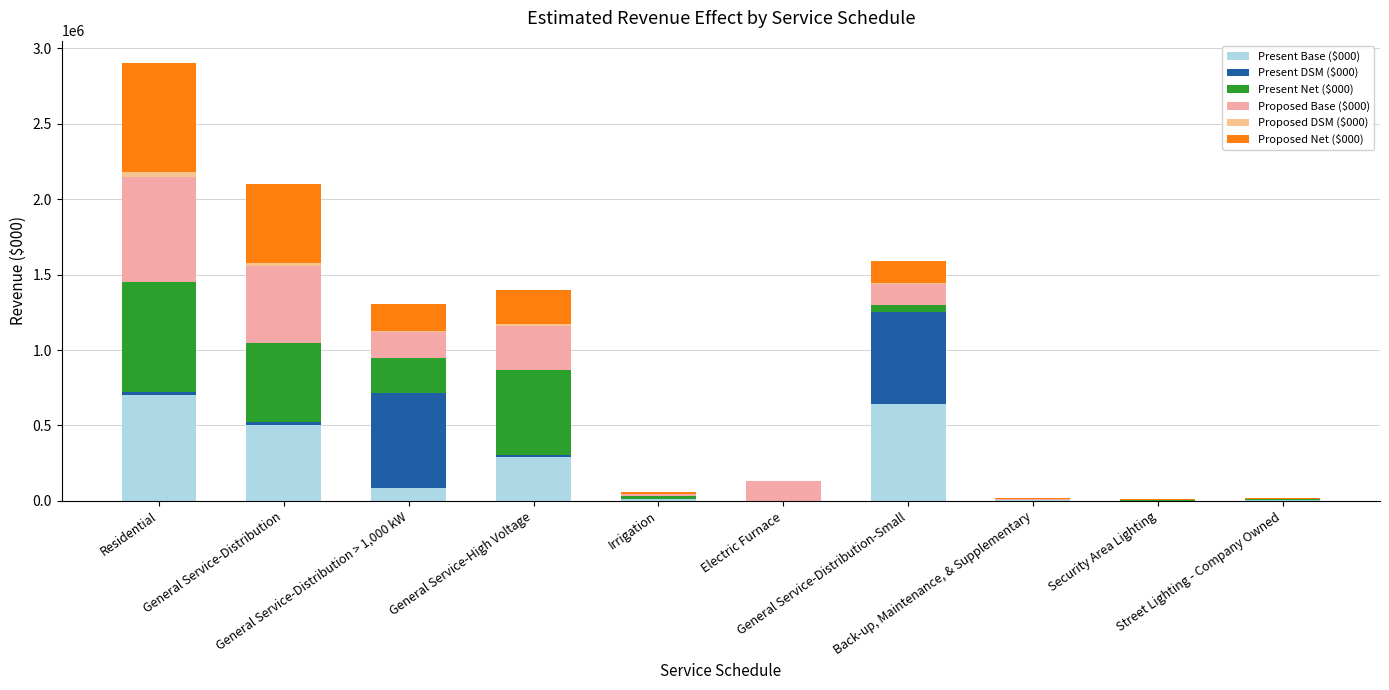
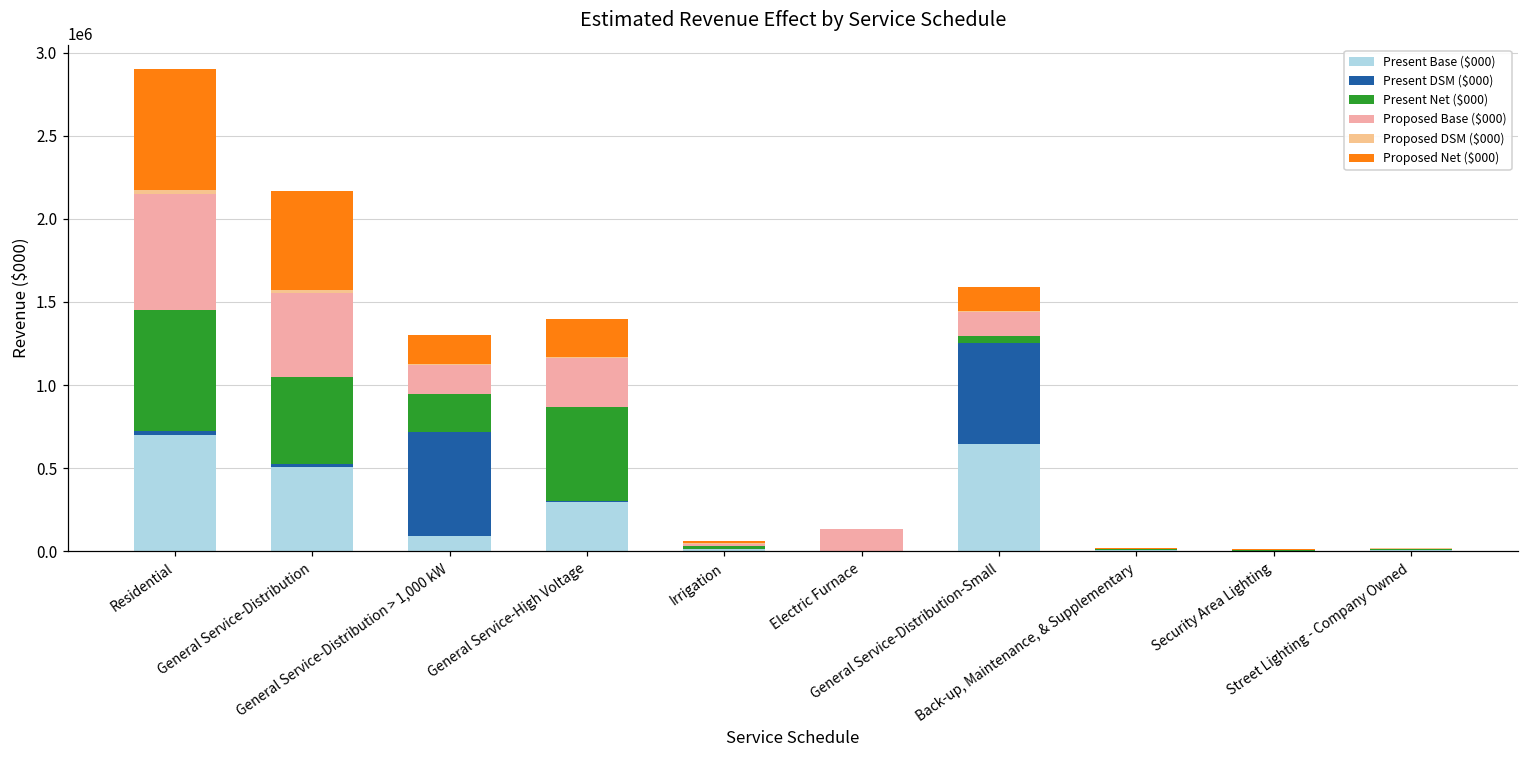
Proposed Net ($000), General Service-Distribution: 530000 -> 590000
